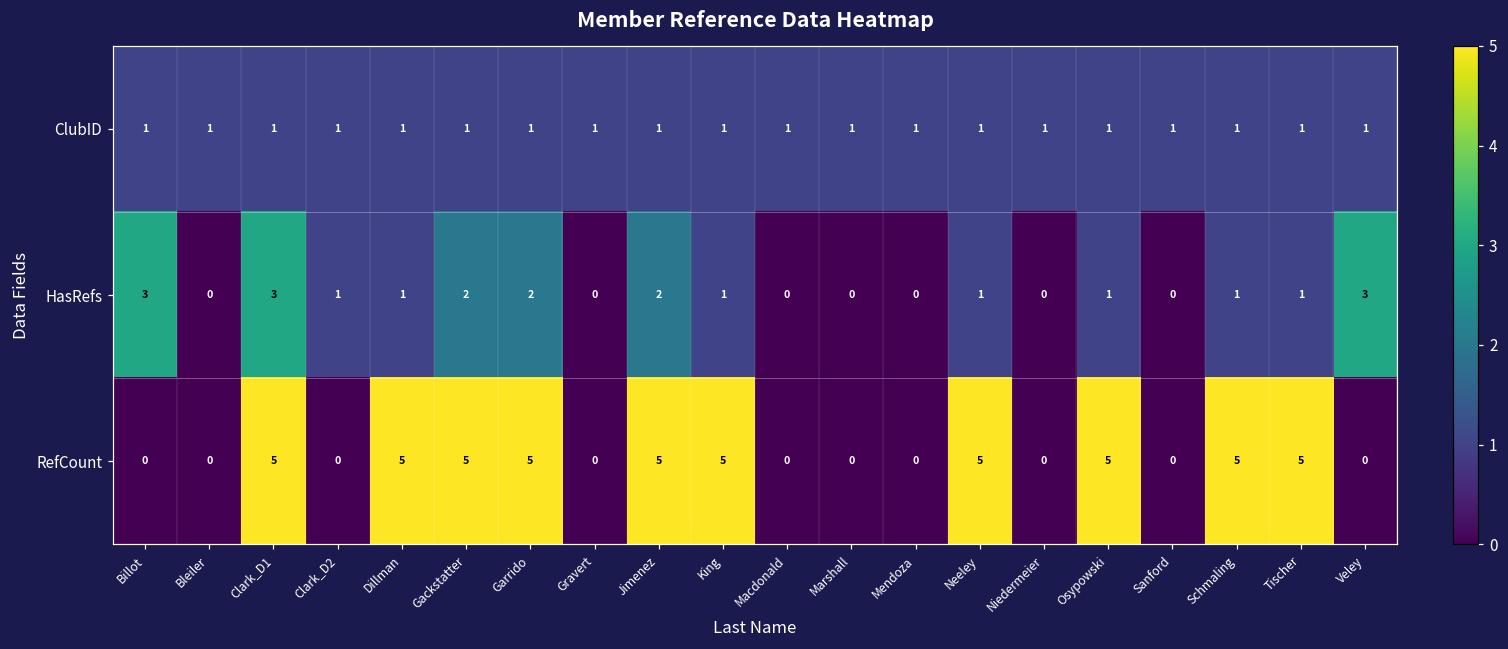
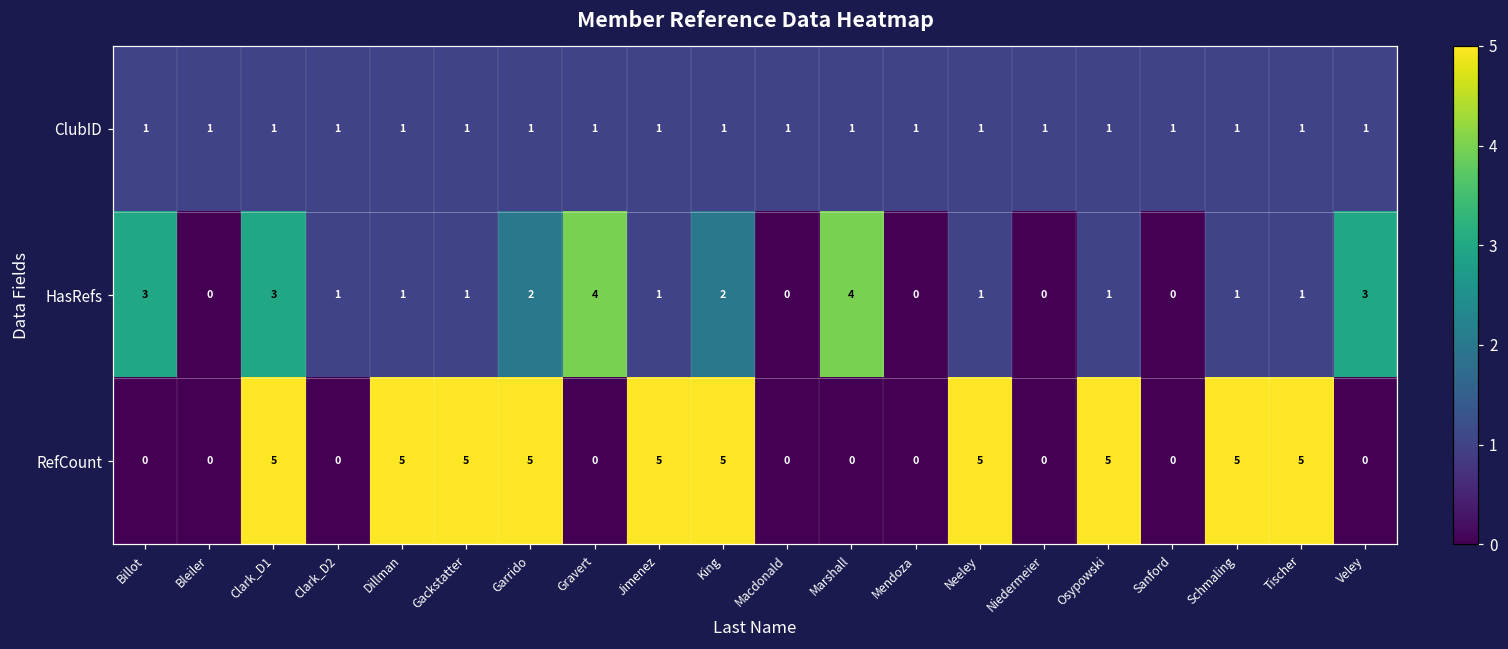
HasRefs, Gackstatter: 2 -> 1
HasRefs, Gravert: 0 -> 4
HasRefs, Jimenez: 2 -> 1
HasRefs, King: 1 -> 2
HasRefs, Marshall: 0 -> 4
